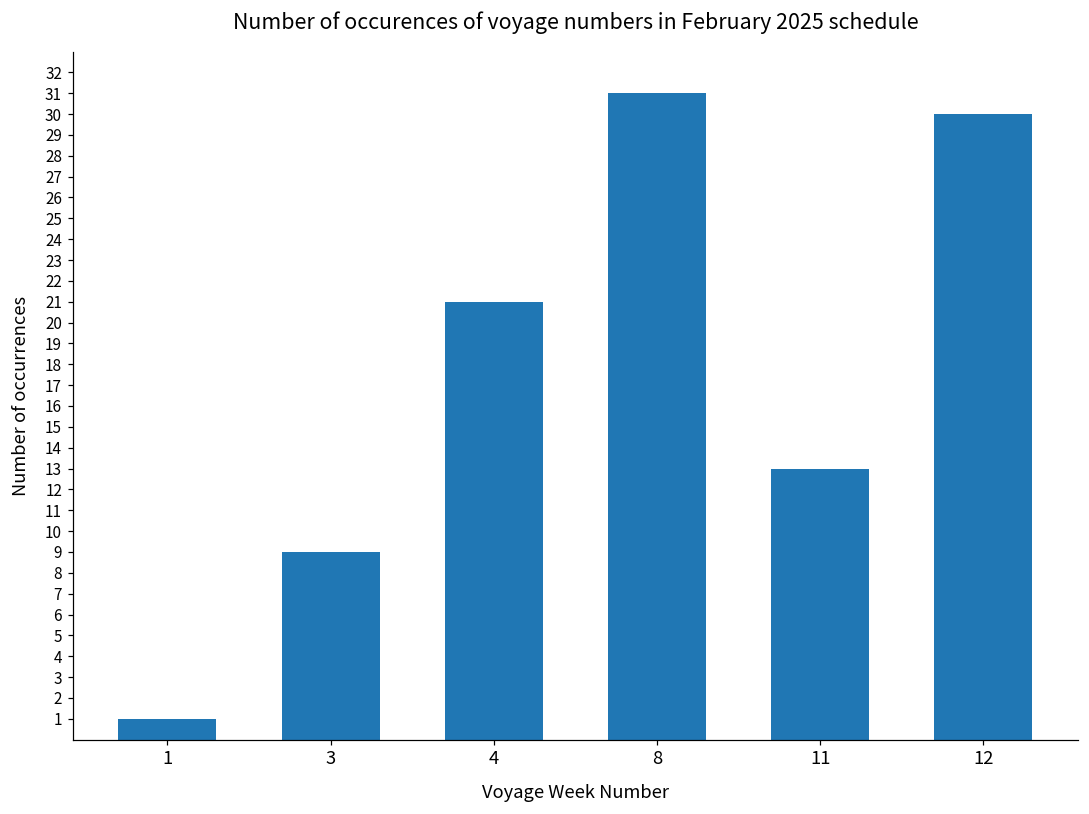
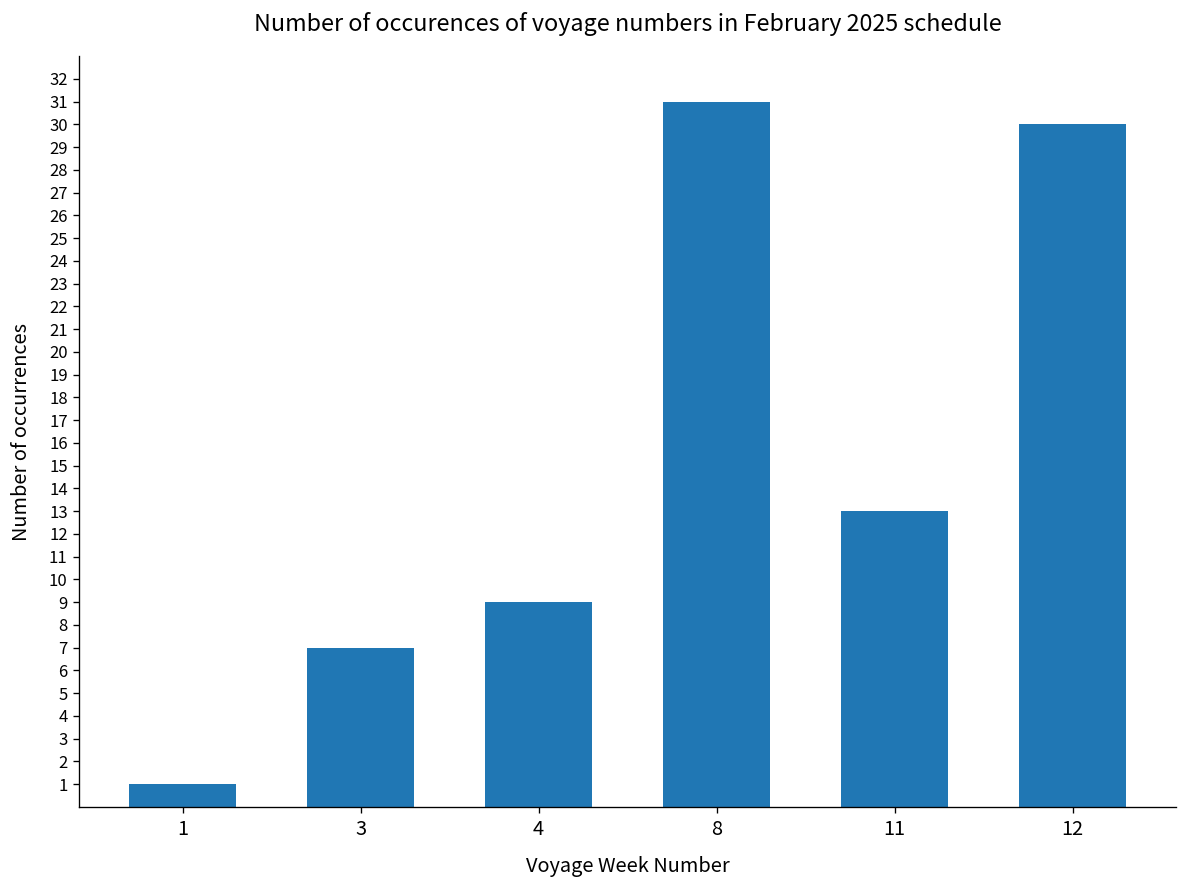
3: 9 -> 7
4: 21 -> 9
